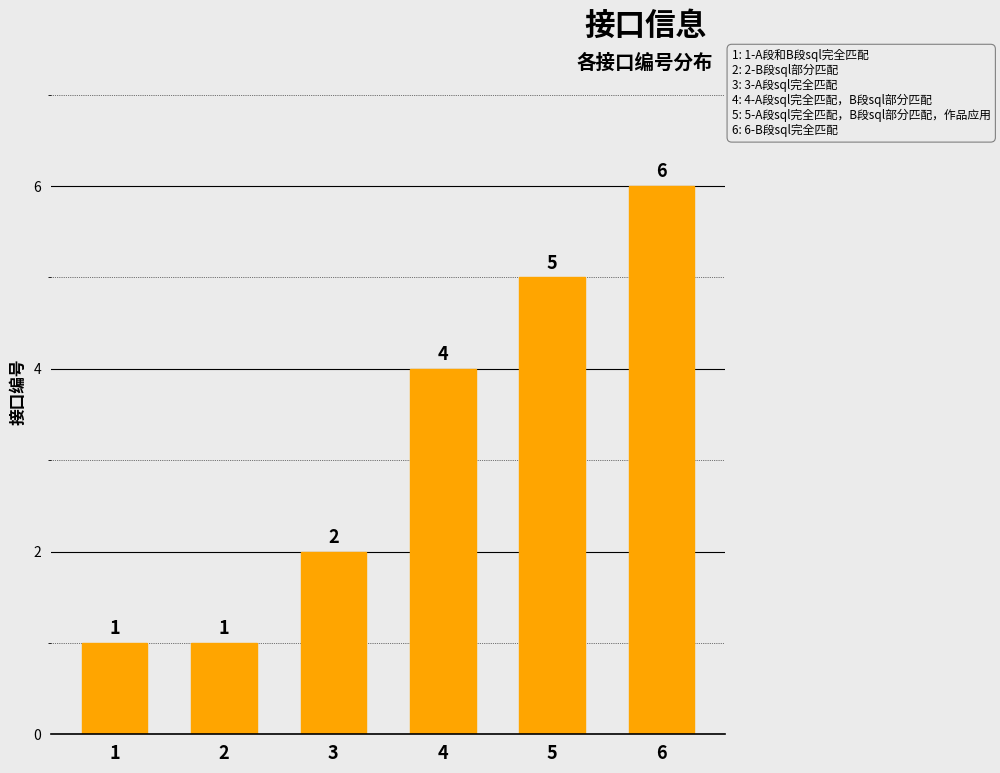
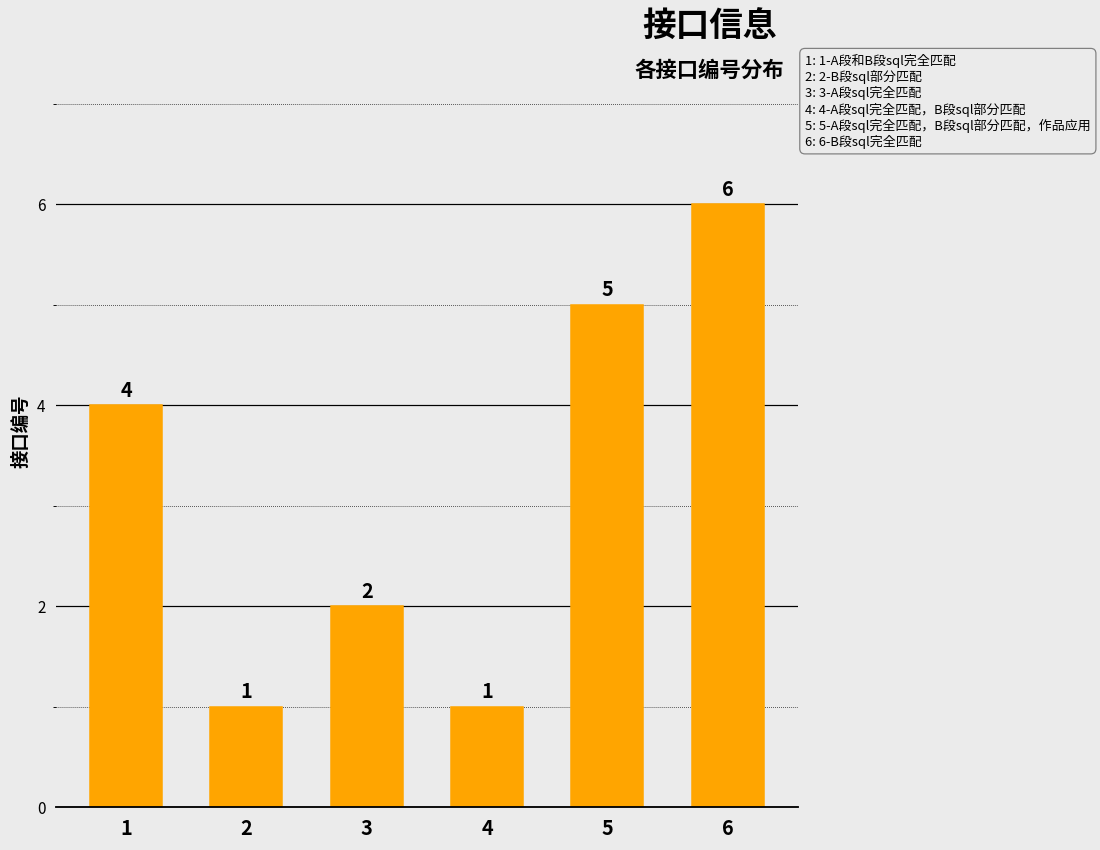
1: 1 -> 4
4: 4 -> 1
